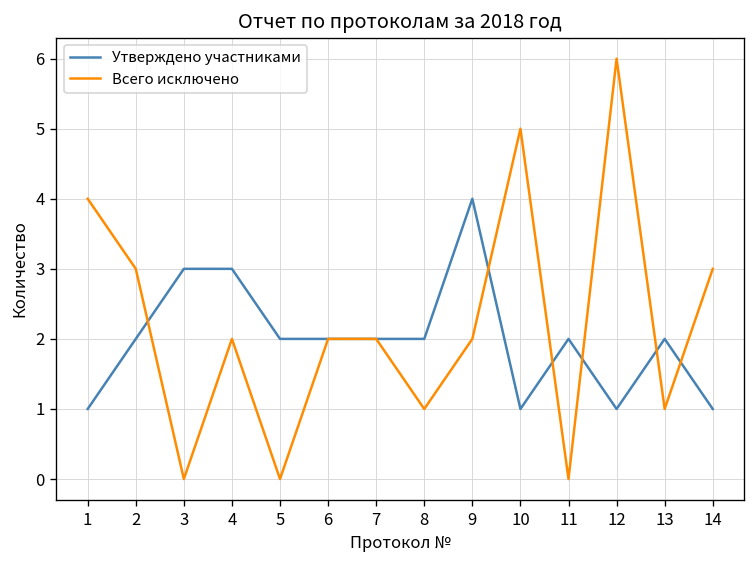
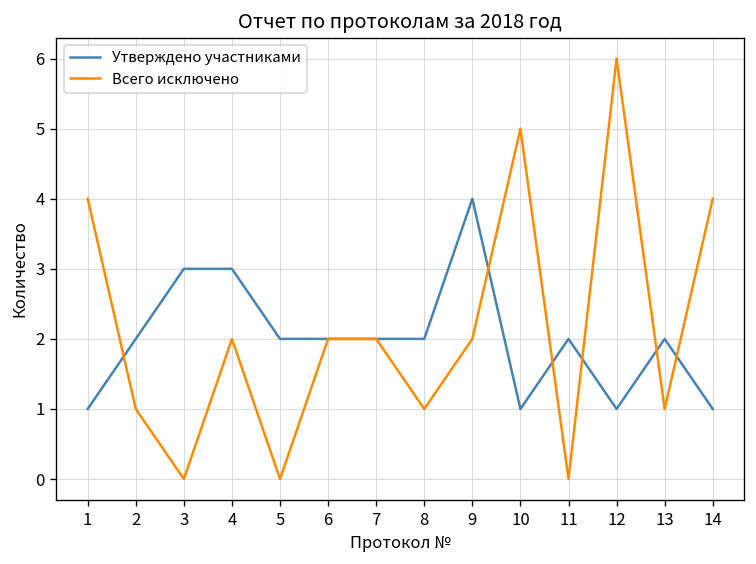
Всего исключено, 2: 3 -> 1
Всего исключено, 14: 3 -> 4
